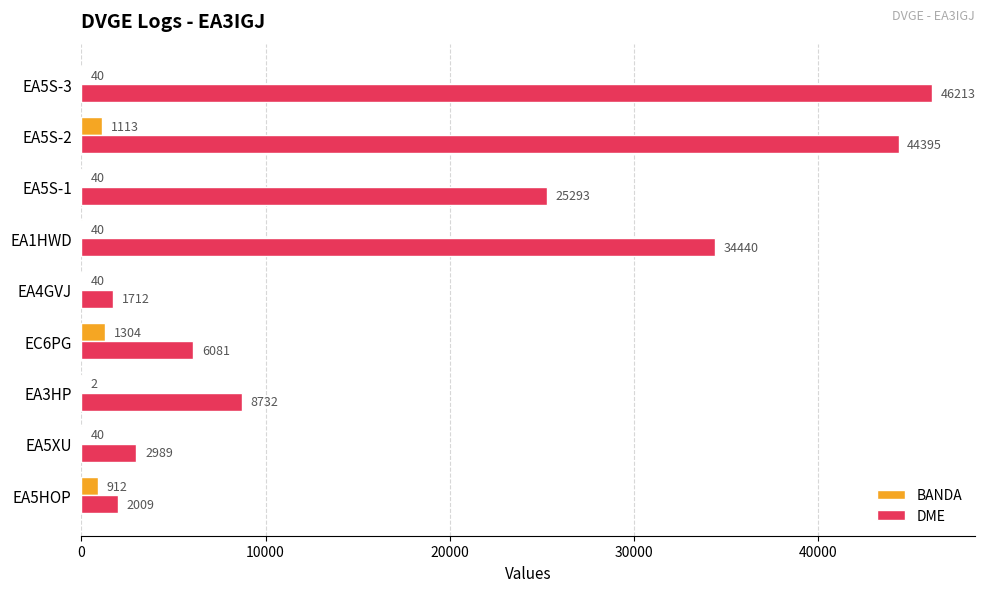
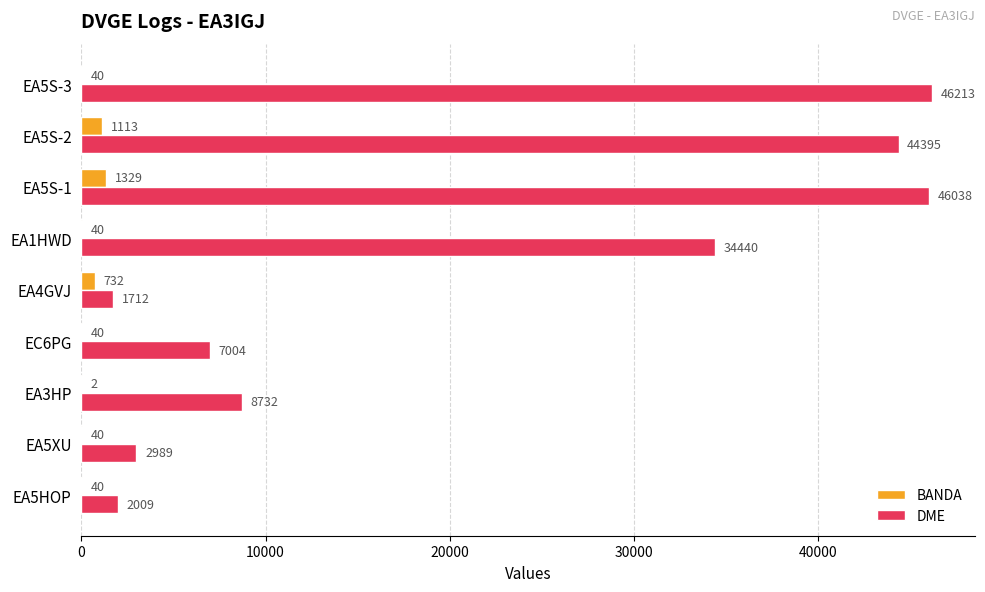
BANDA, EA5S-1: 40 -> 1329
DME, EA5S-1: 25293 -> 46038
BANDA, EA4GVJ: 40 -> 732
BANDA, EC6PG: 1304 -> 40
DME, EC6PG: 6081 -> 7004
BANDA, EA5HOP: 912 -> 40
